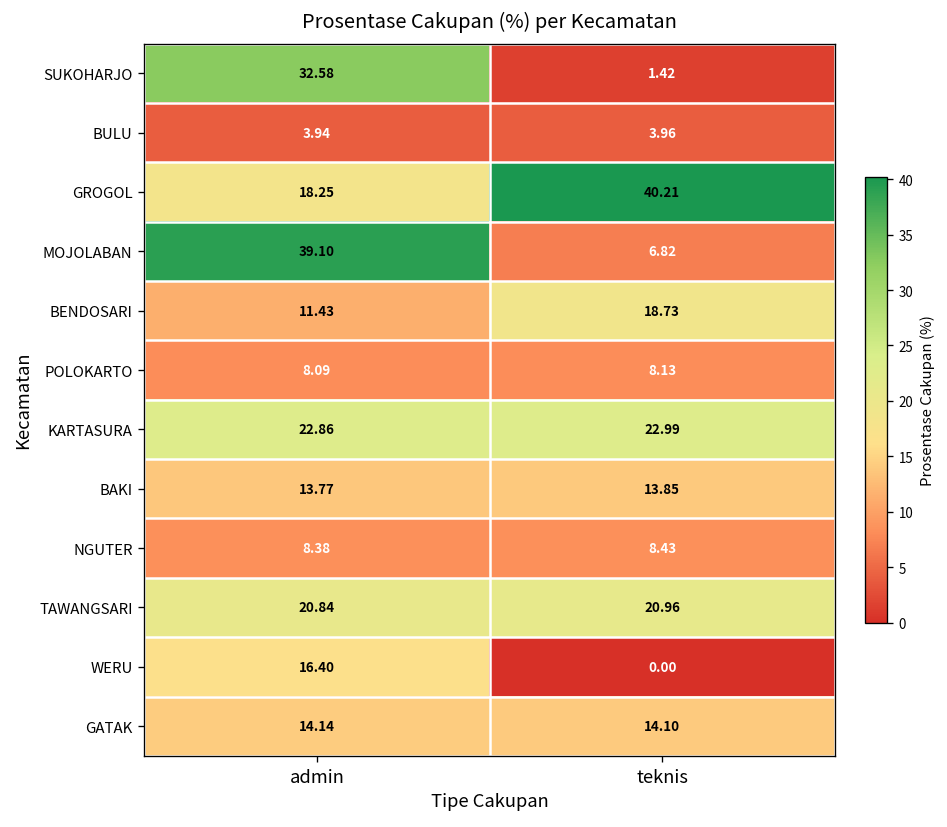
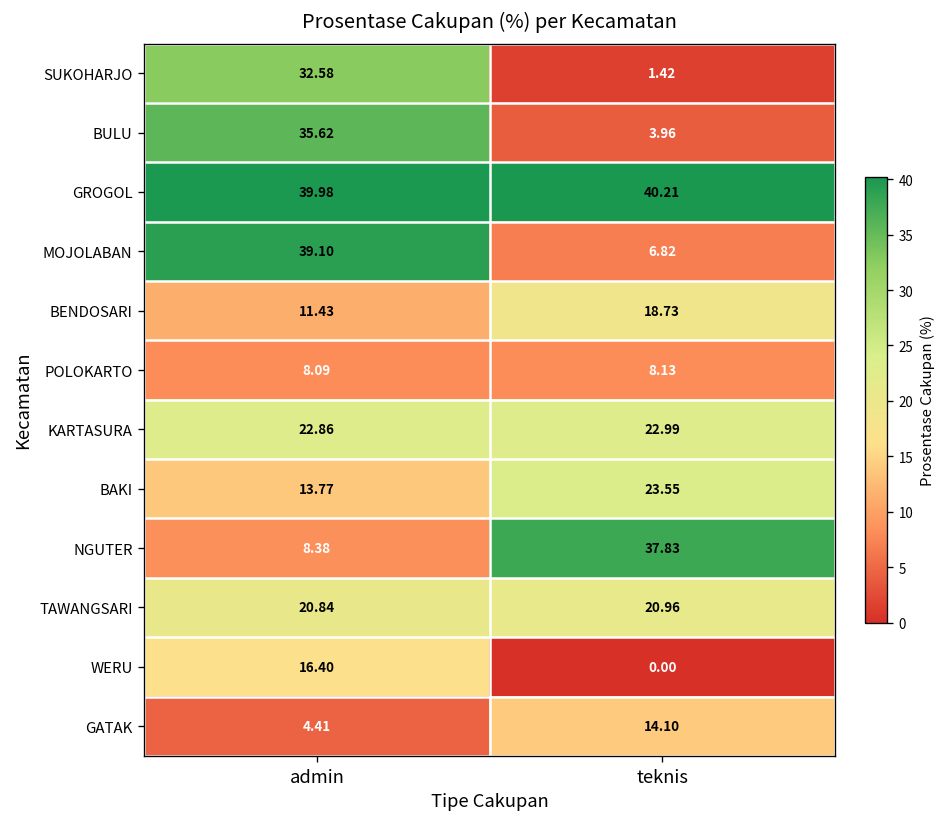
BULU, admin: 3.94 -> 35.62
GROGOL, admin: 18.25 -> 39.98
BAKI, teknis: 13.85 -> 23.55
NGUTER, teknis: 8.43 -> 37.83
GATAK, admin: 14.14 -> 4.41
